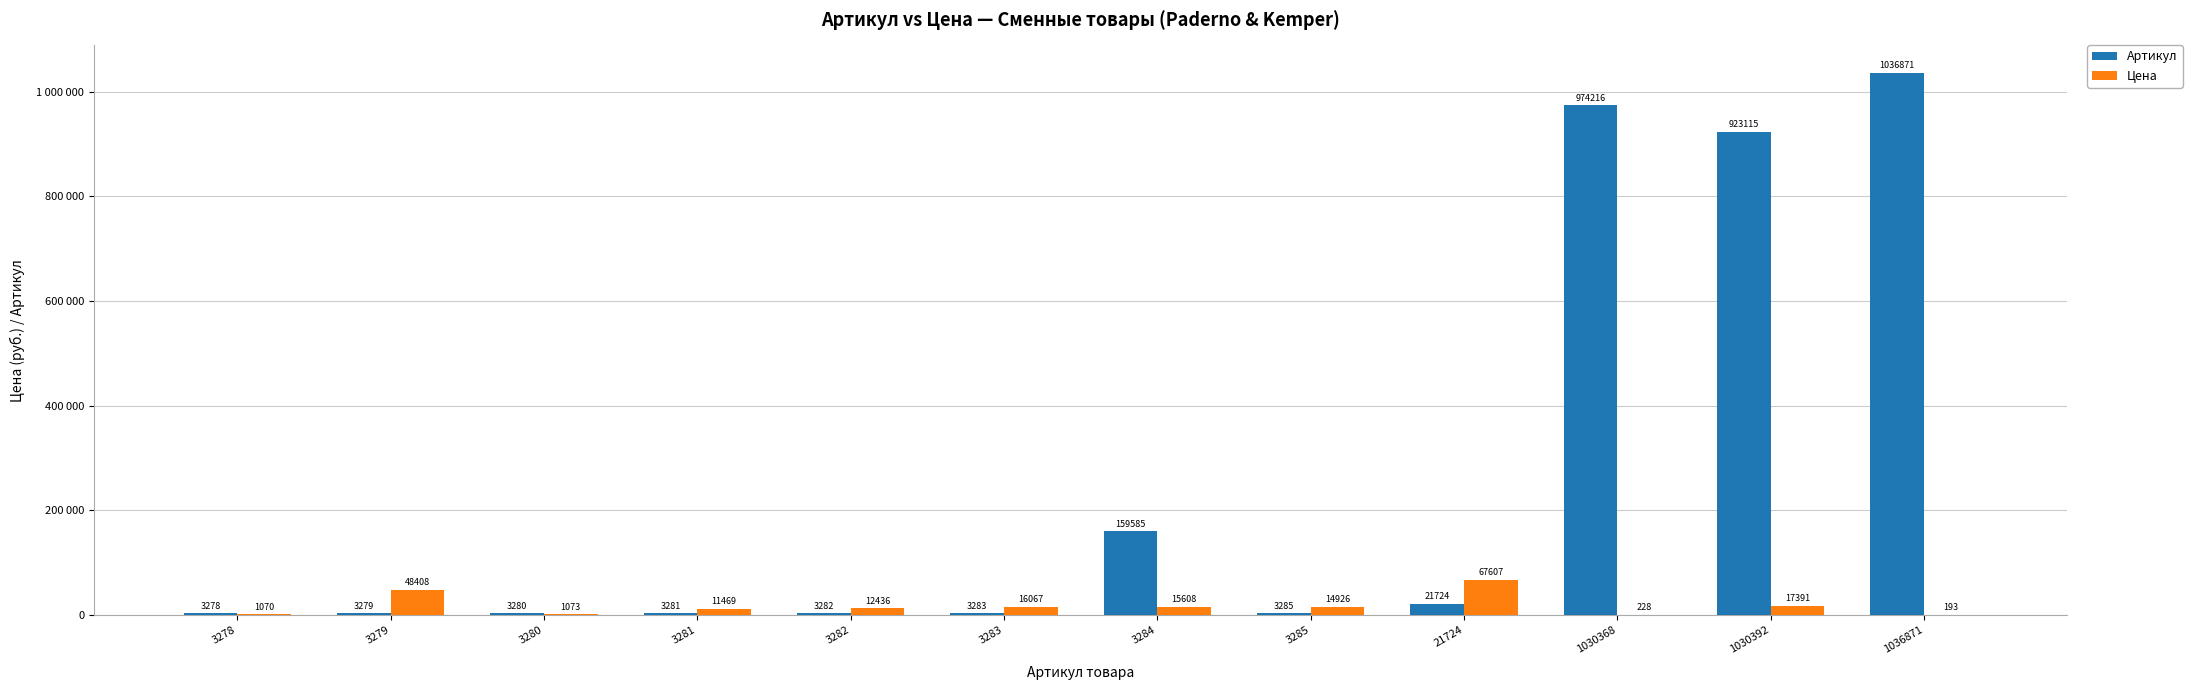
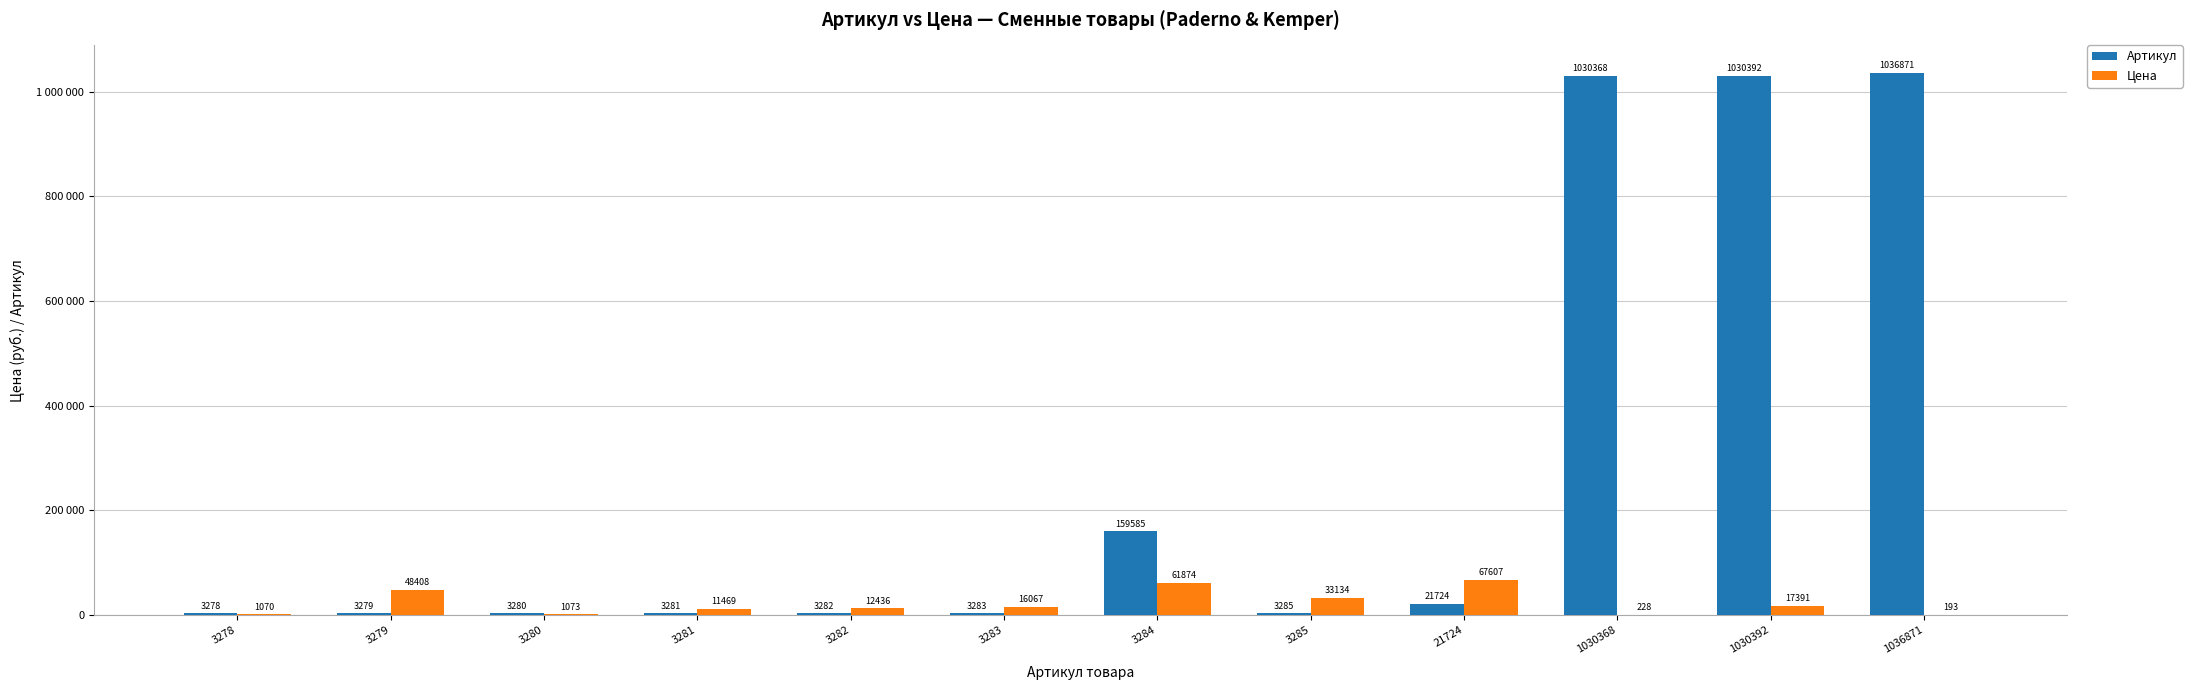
Цена, 3284: 15608 -> 61874
Цена, 3285: 14926 -> 33134
Артикул, 1030368: 974216 -> 1030368
Артикул, 1030392: 923115 -> 1030392
